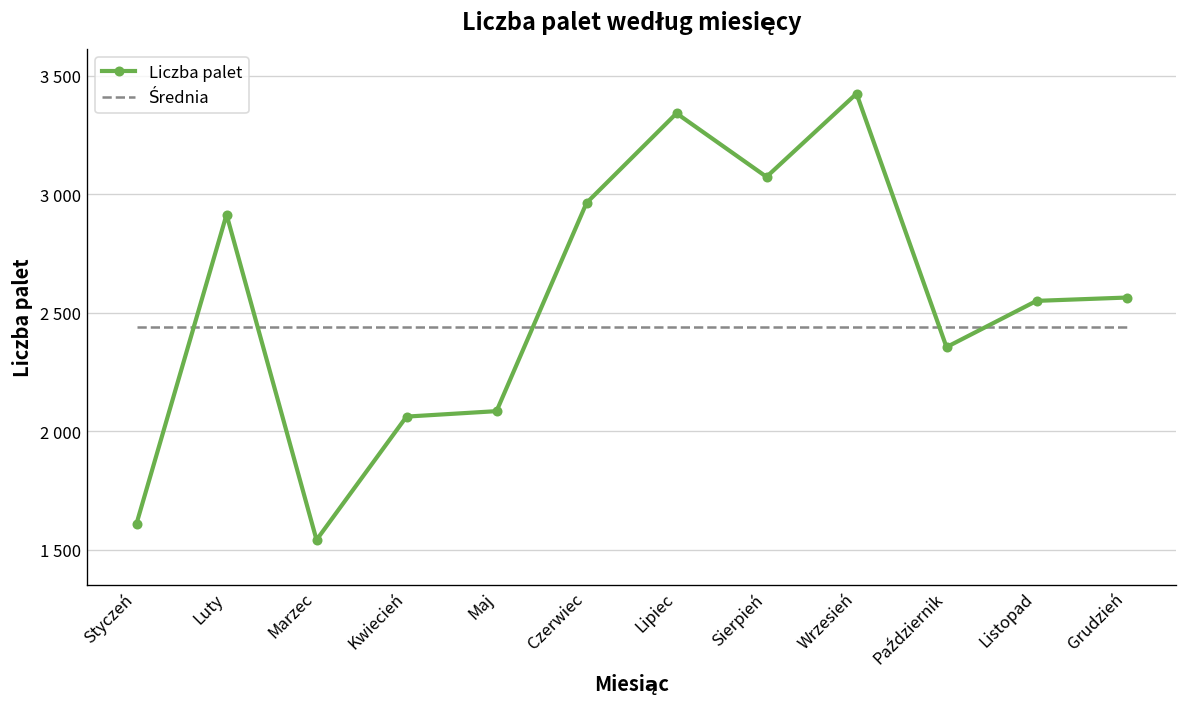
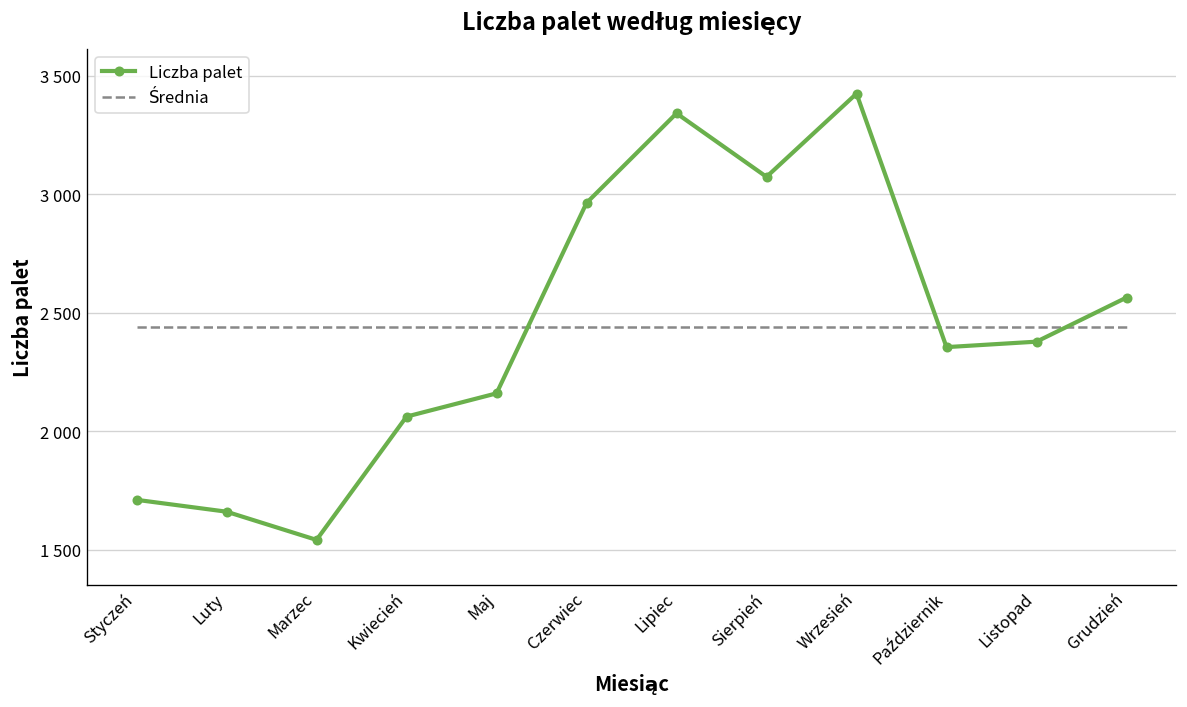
Liczba palet, Styczeń: 1610 -> 1710
Liczba palet, Luty: 2910 -> 1660
Liczba palet, Maj: 2090 -> 2160
Liczba palet, Listopad: 2550 -> 2380
